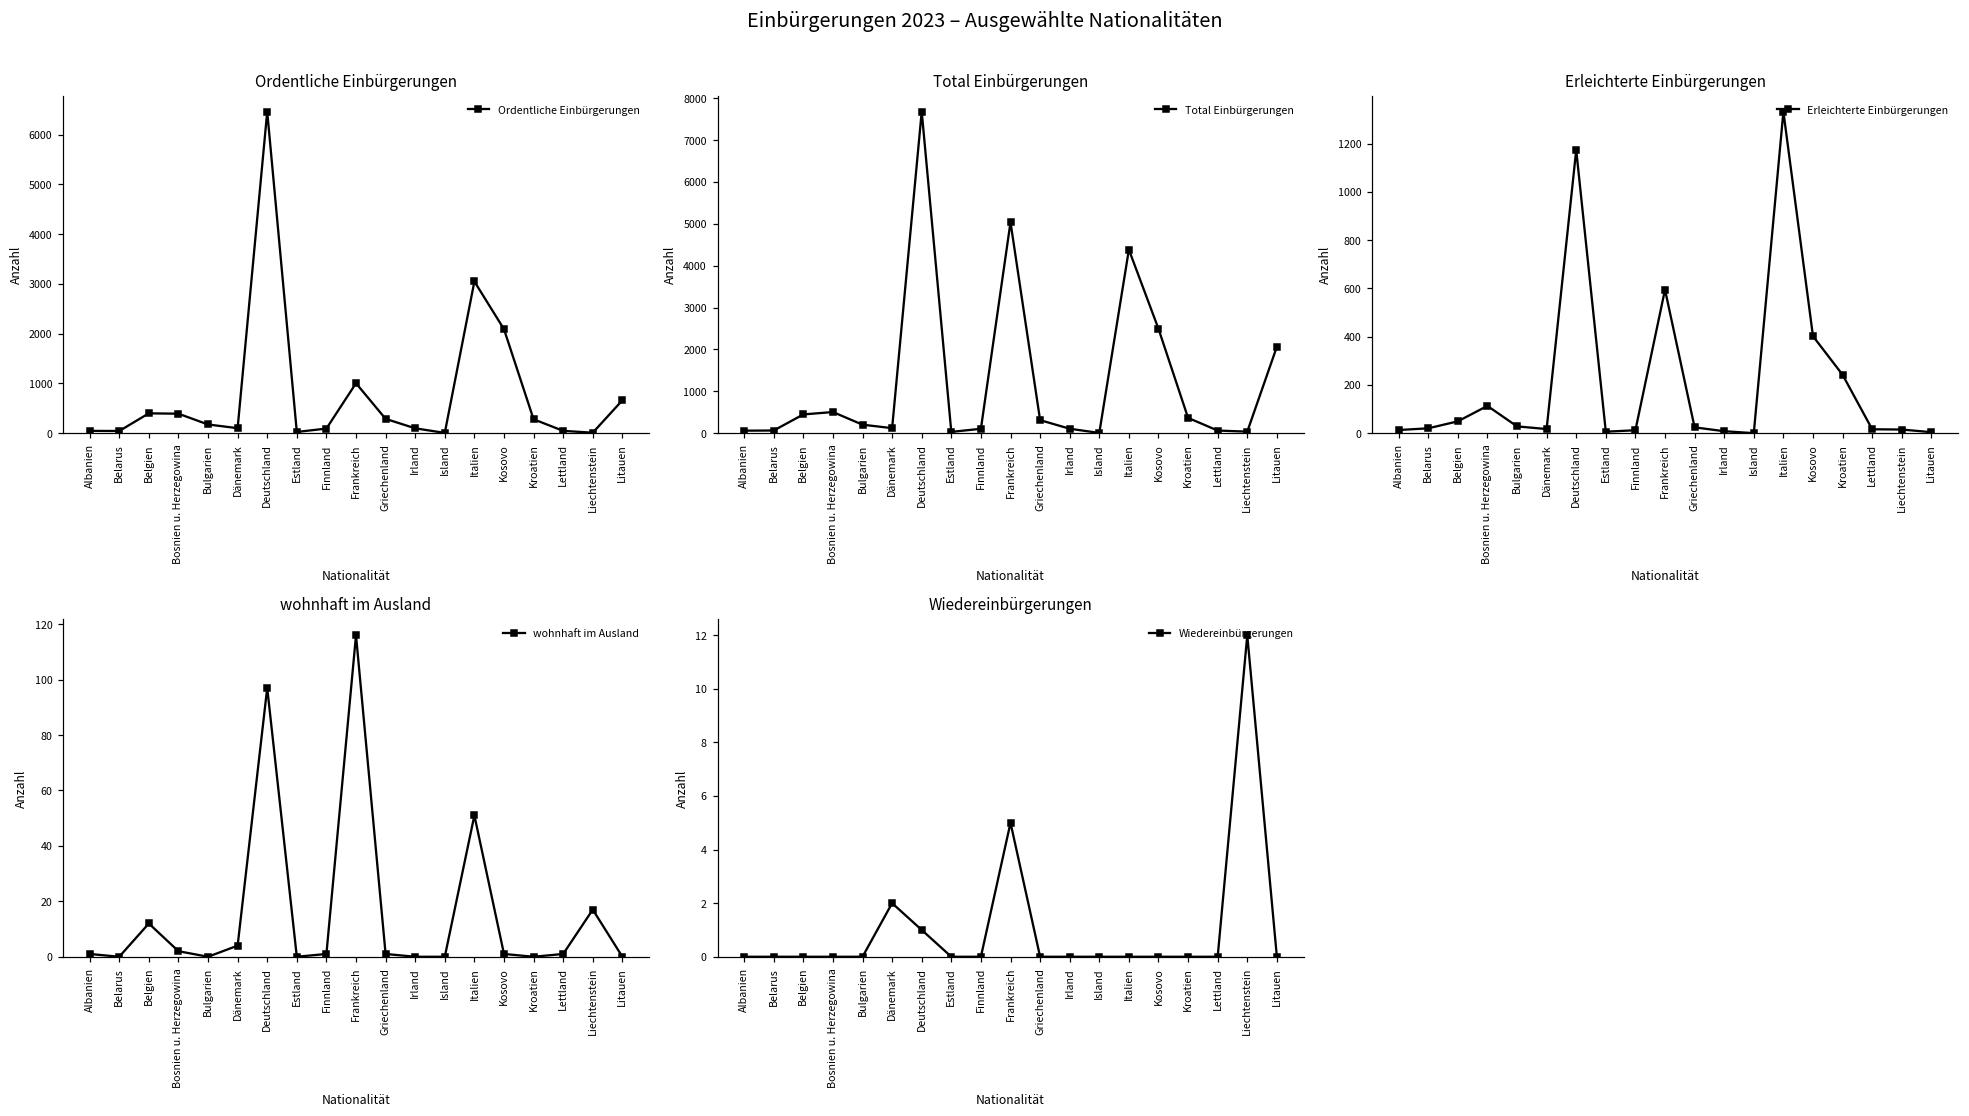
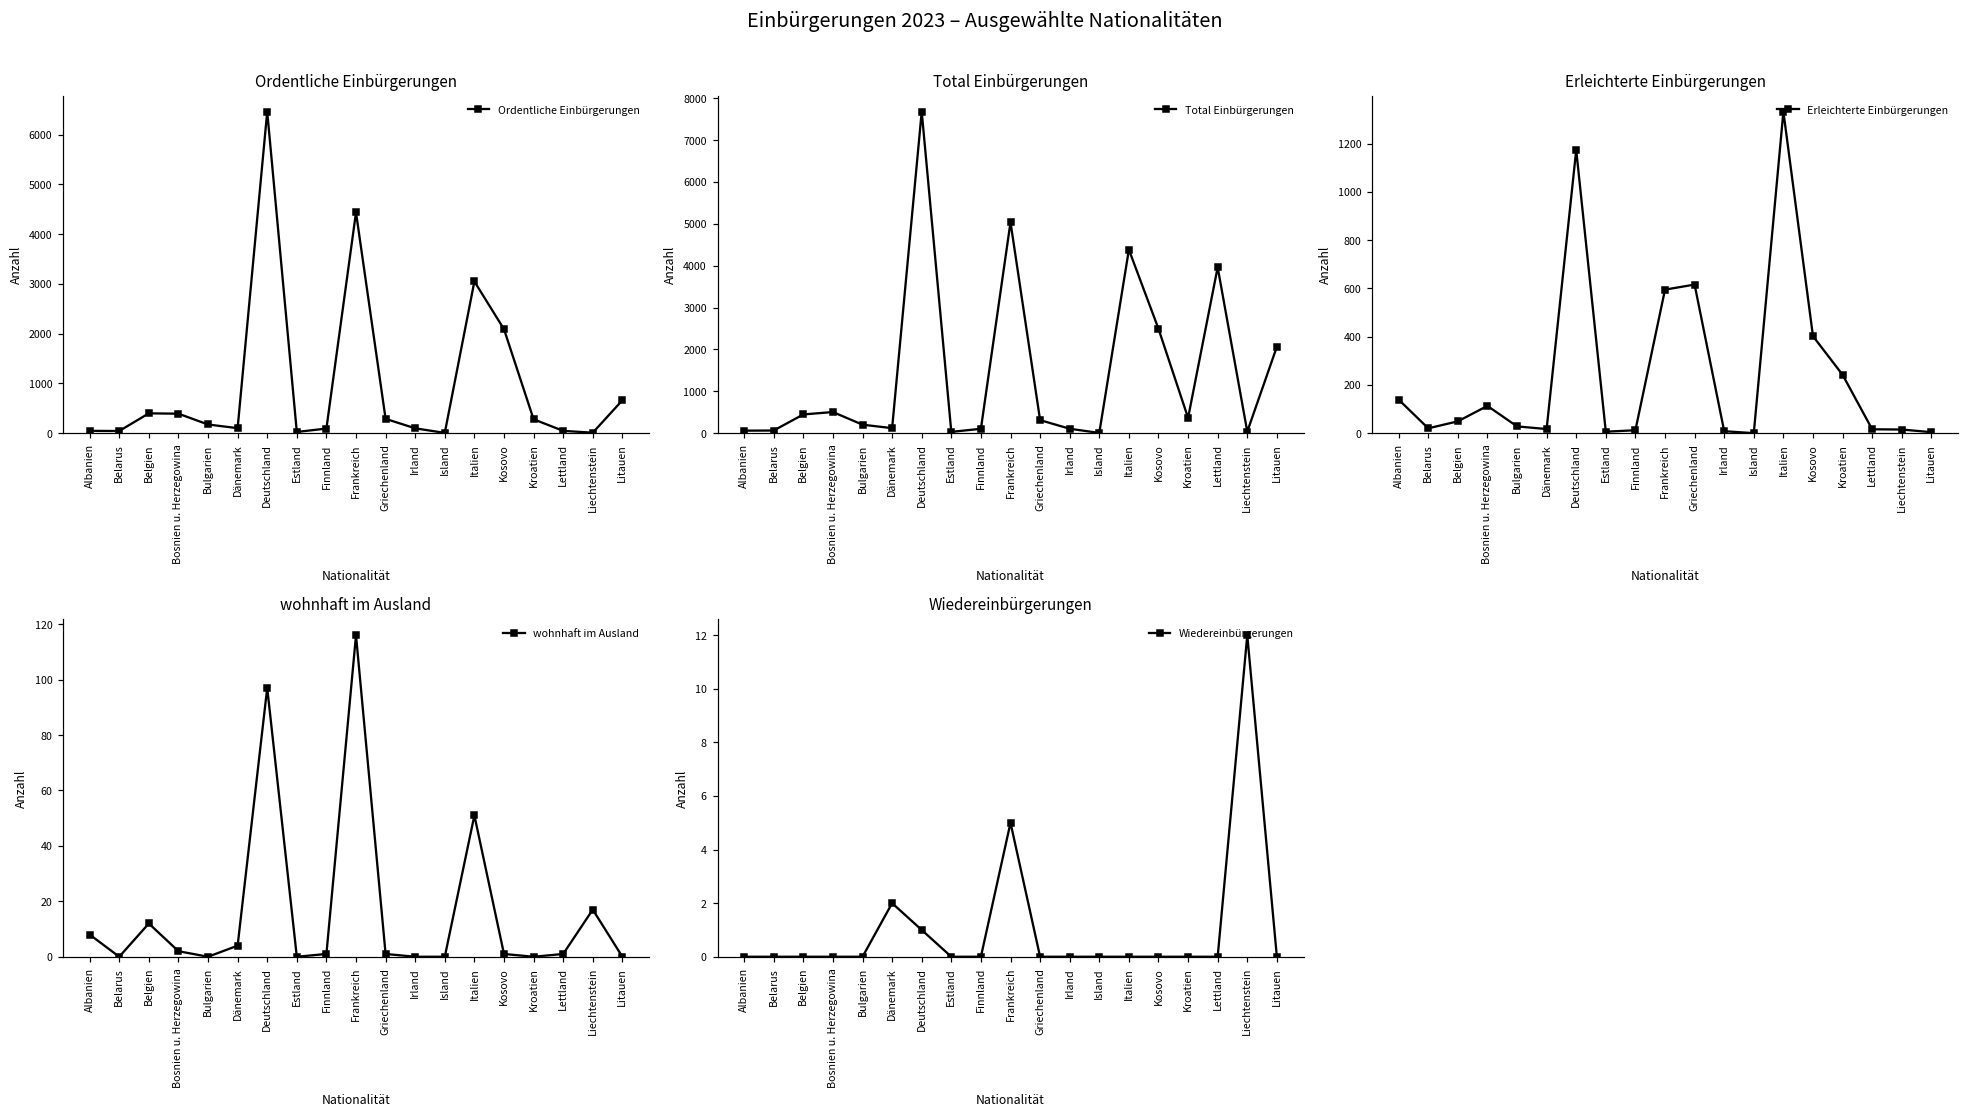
Ordentliche Einbürgerungen, Frankreich: 1000 -> 4400
Total Einbürgerungen, Lettland: 100 -> 4000
Erleichterte Einbürgerungen, Albanien: 10 -> 140
Erleichterte Einbürgerungen, Griechenland: 20 -> 620
wohnhaft im Ausland, Albanien: 1 -> 8
